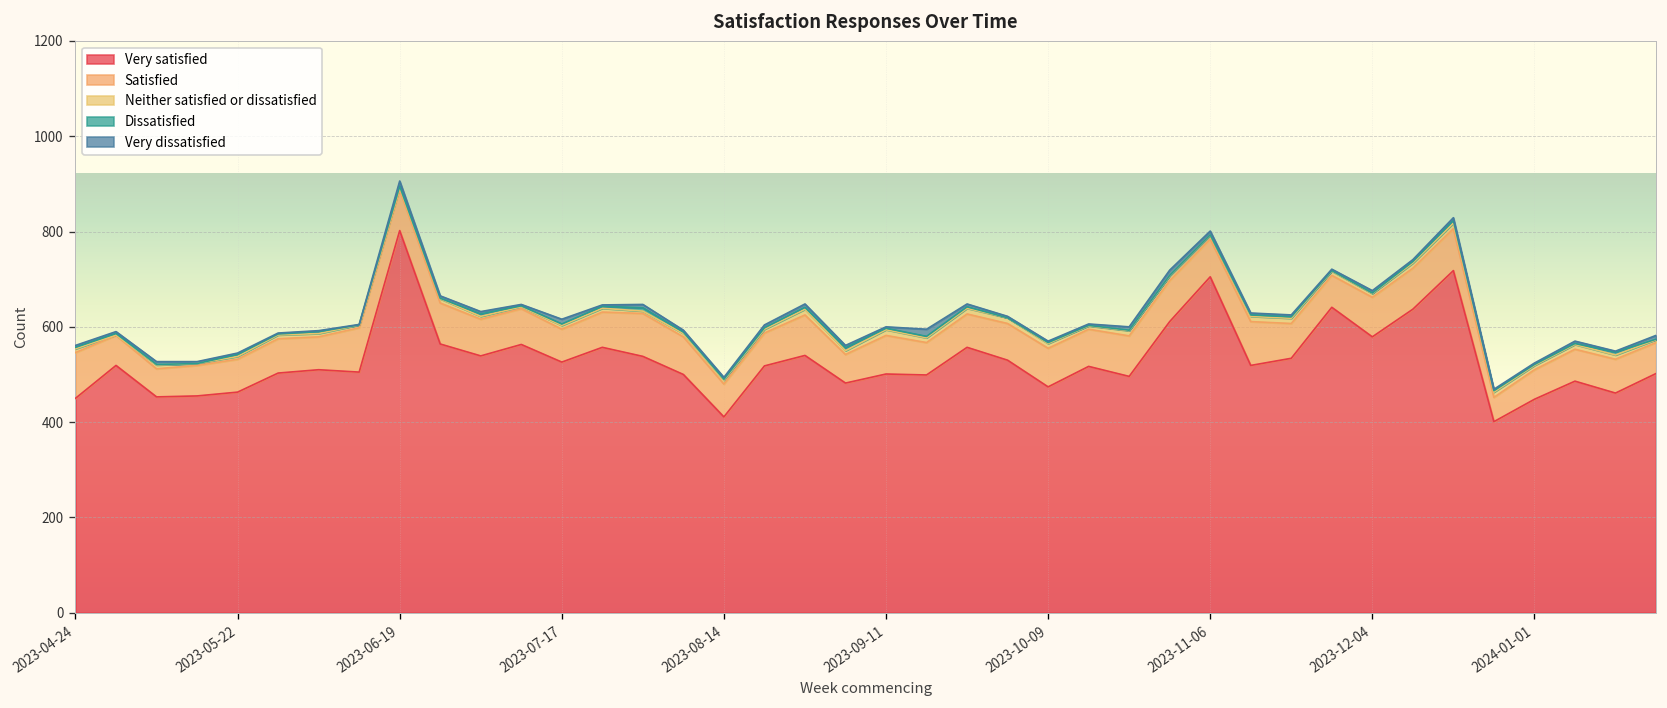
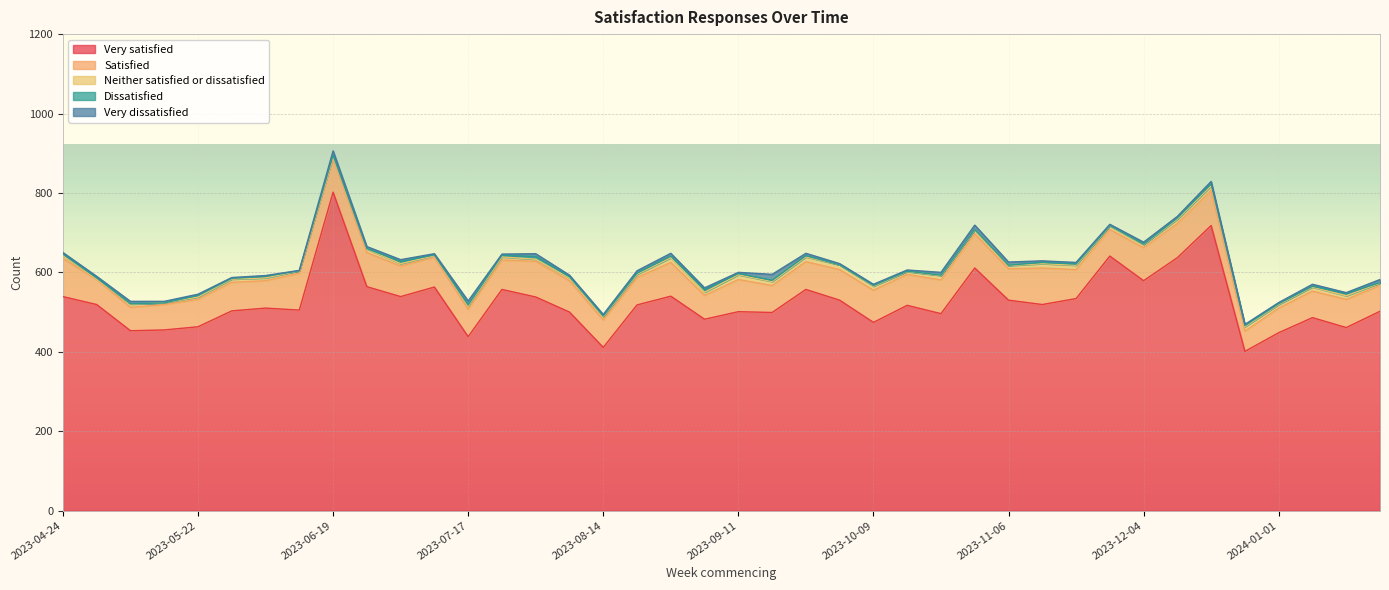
Very satisfied, 2023-04-24: 450 -> 540
Very satisfied, 2023-07-17: 530 -> 440
Very satisfied, 2023-11-06: 710 -> 530
